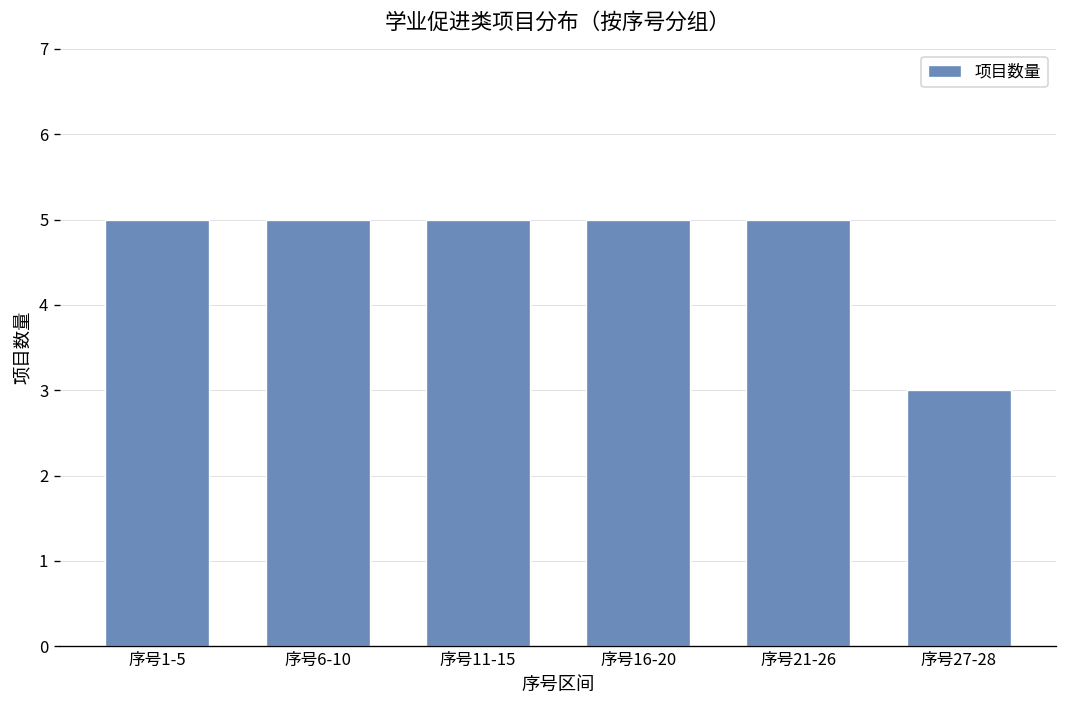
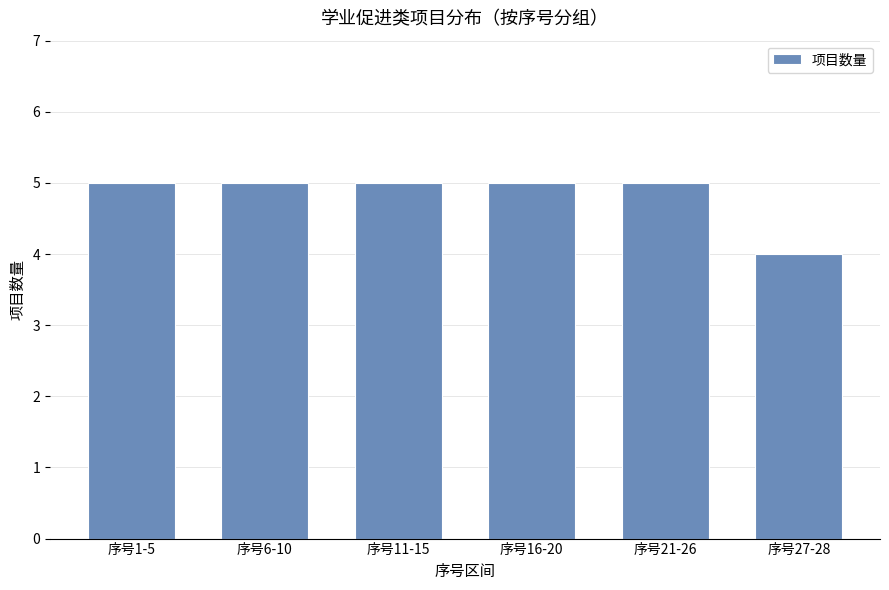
序号27-28: 3 -> 4
